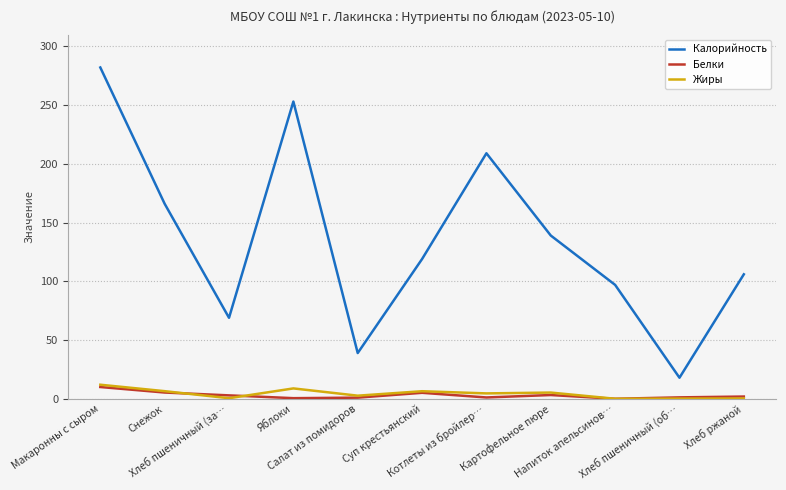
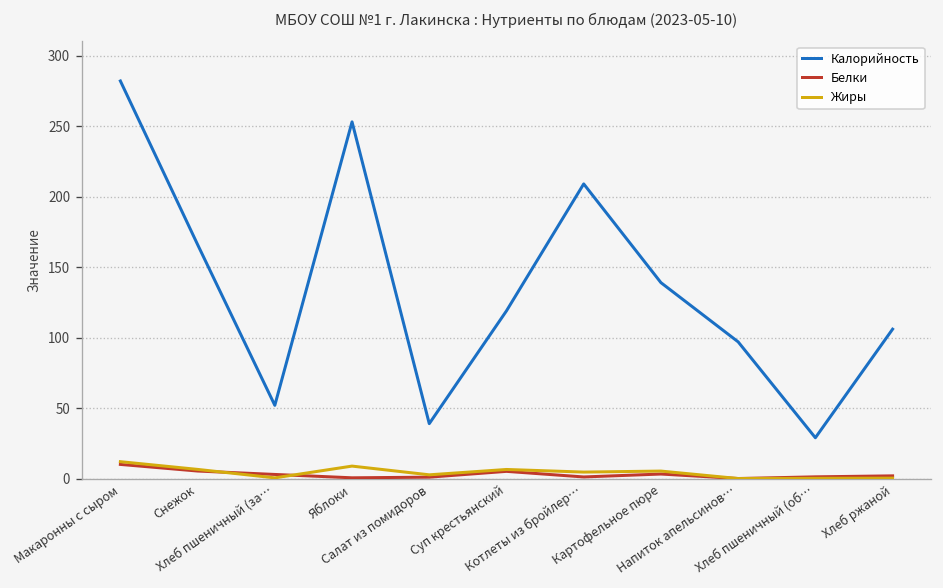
Калорийность, Хлеб пшеничный (за…: 69 -> 52
Калорийность, Хлеб пшеничный (об…: 18 -> 29
